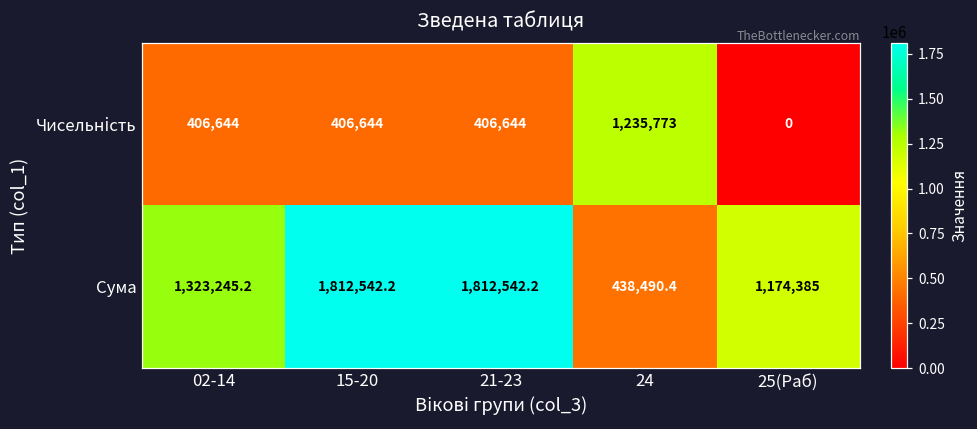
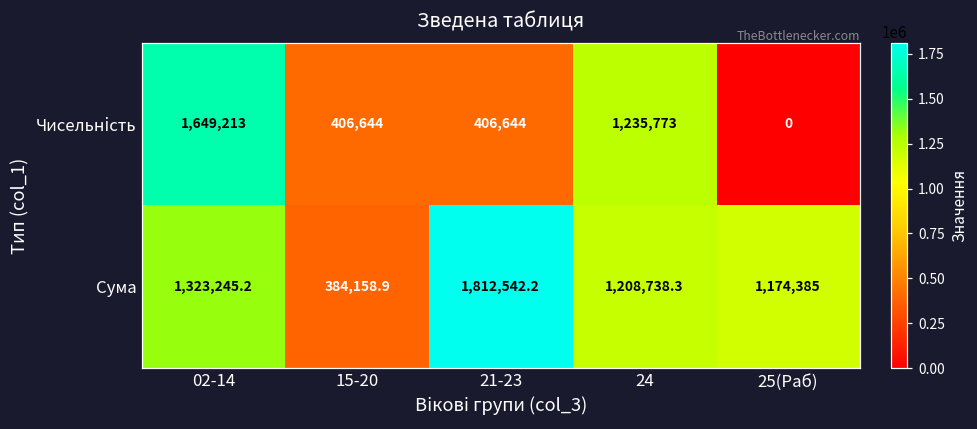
Чисельність, 02-14: 406,644 -> 1,649,213
Сума, 15-20: 1,812,542.2 -> 384,158.9
Сума, 24: 438,490.4 -> 1,208,738.3
